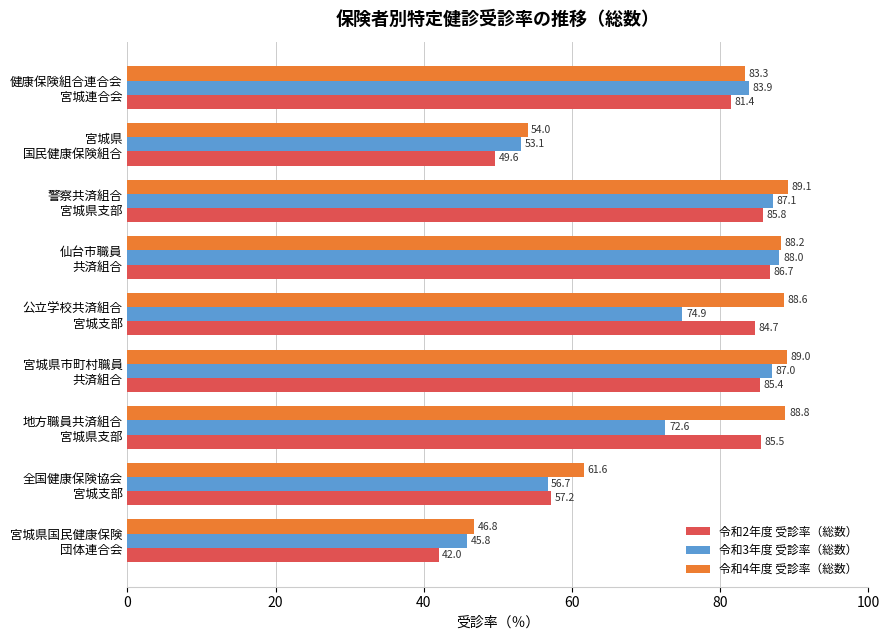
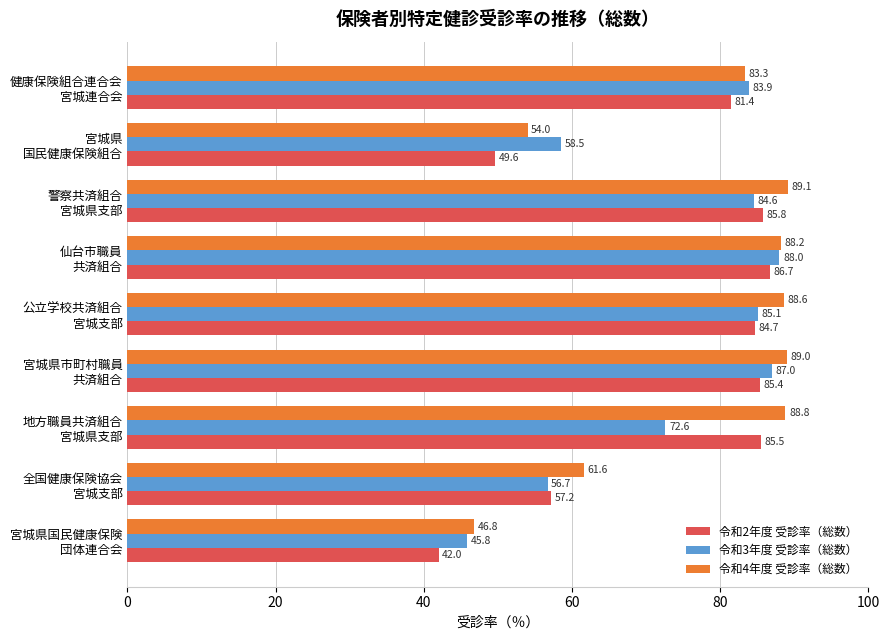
令和3年度 受診率（総数）, 宮城県 国民健康保険組合: 53.1 -> 58.5
令和3年度 受診率（総数）, 警察共済組合 宮城県支部: 87.1 -> 84.6
令和3年度 受診率（総数）, 公立学校共済組合 宮城支部: 74.9 -> 85.1
